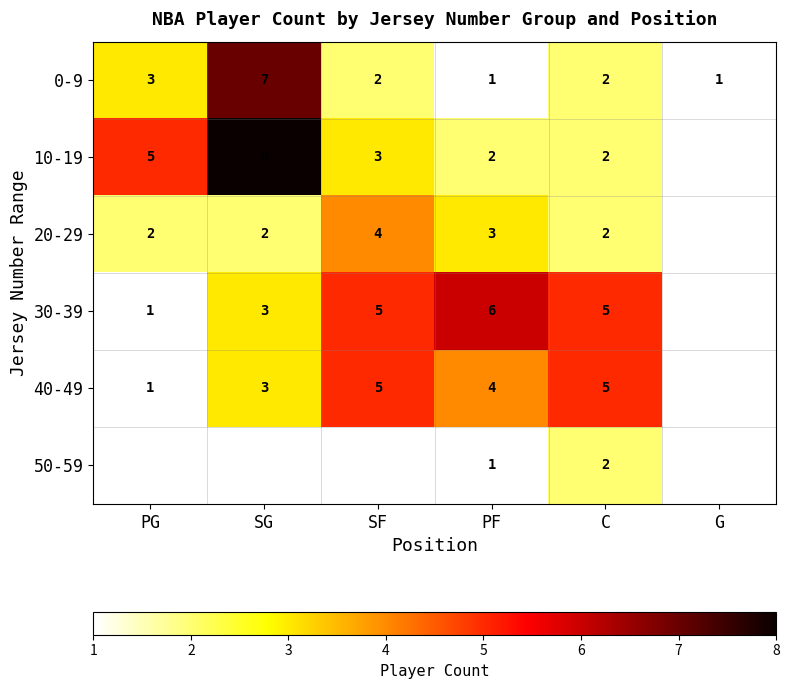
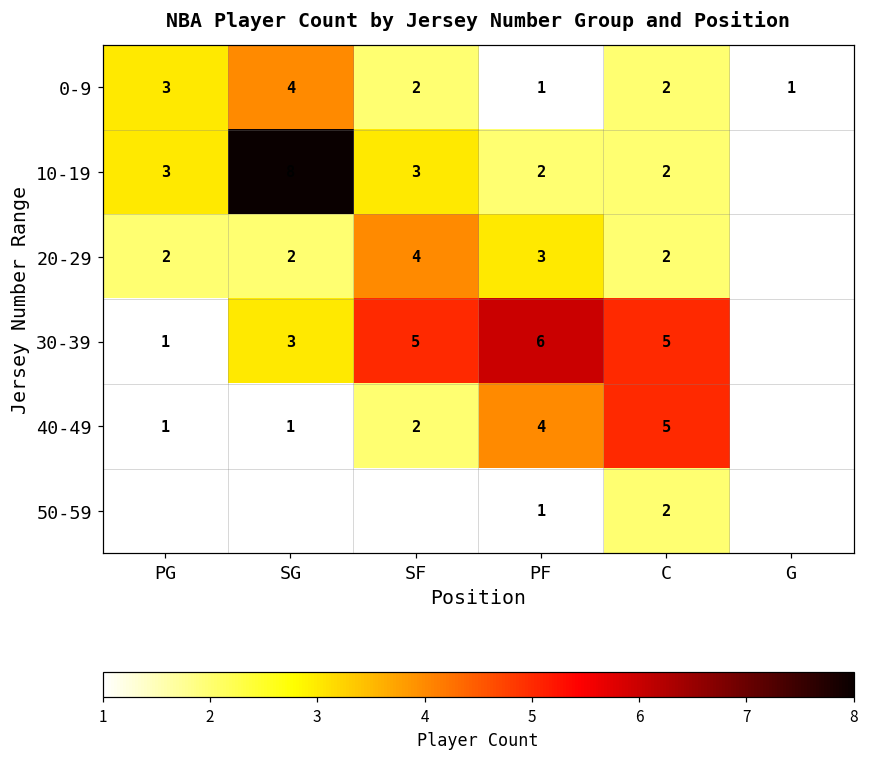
0-9, SG: 7 -> 4
10-19, PG: 5 -> 3
40-49, SG: 3 -> 1
40-49, SF: 5 -> 2
